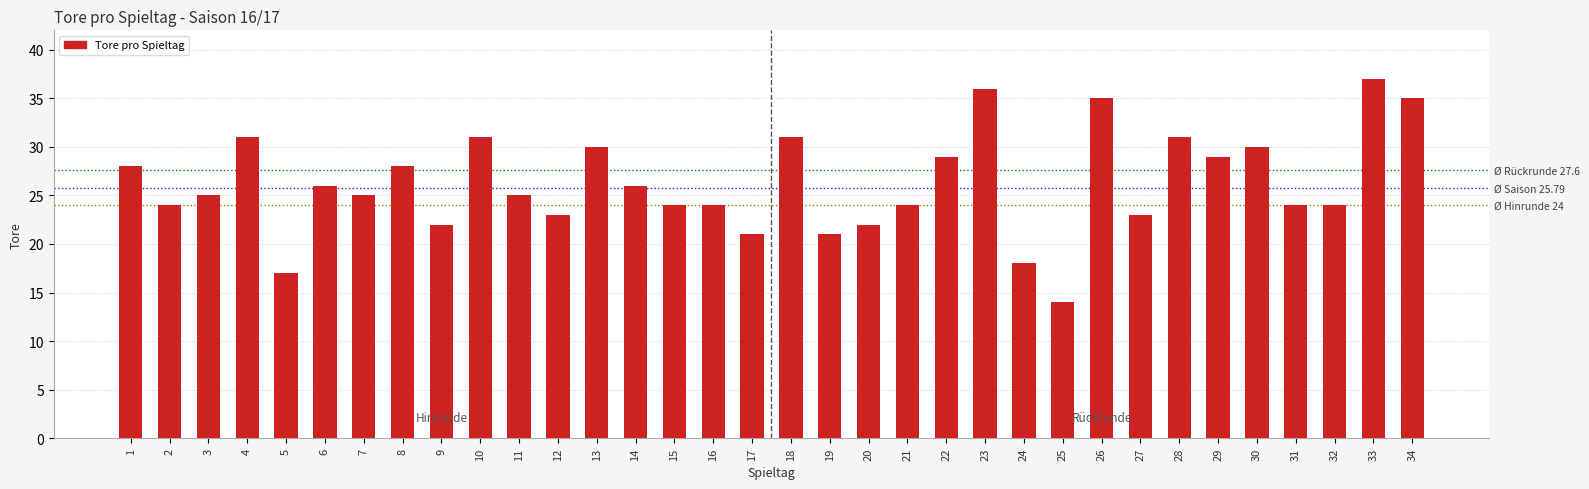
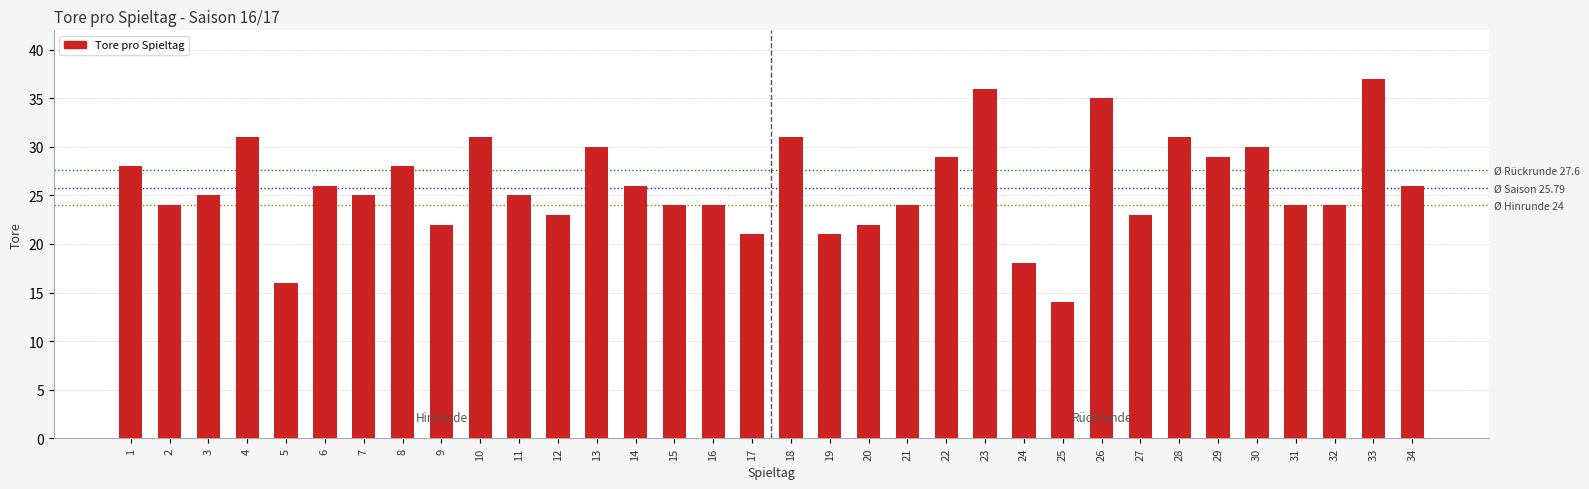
5: 17 -> 16
34: 35 -> 26
